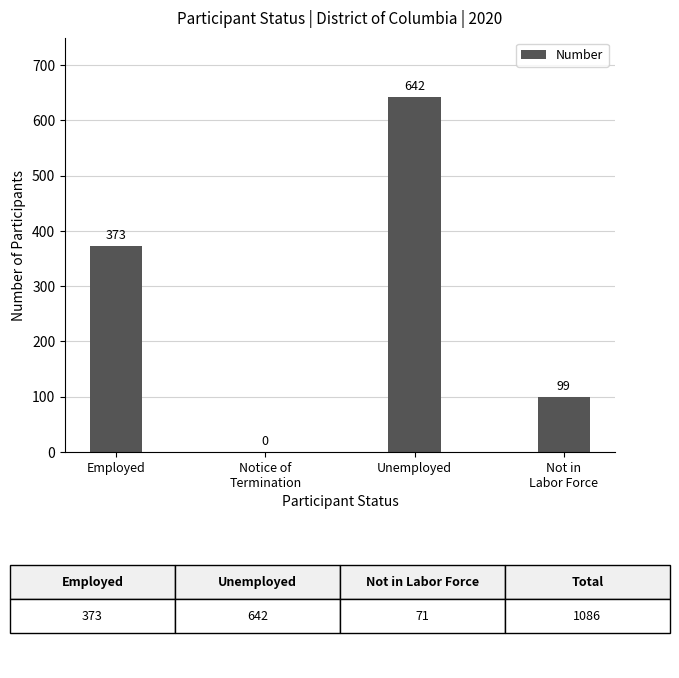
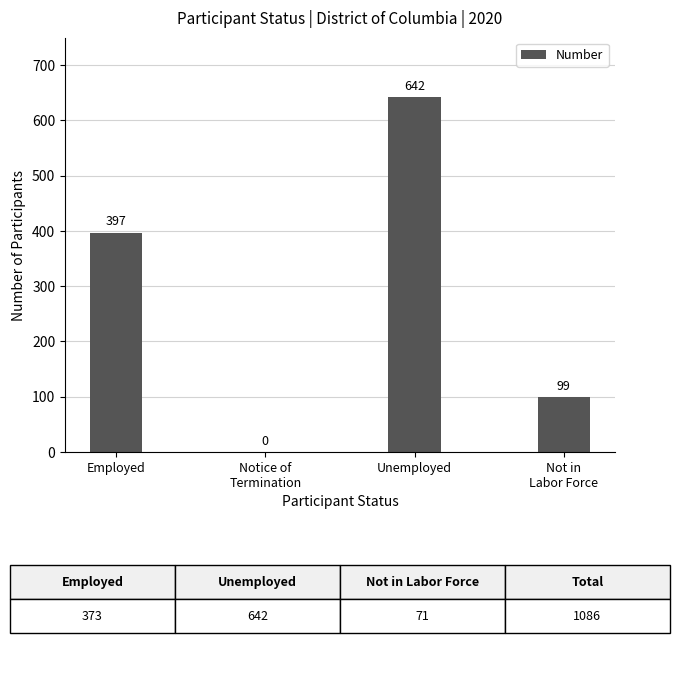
Employed: 373 -> 397
